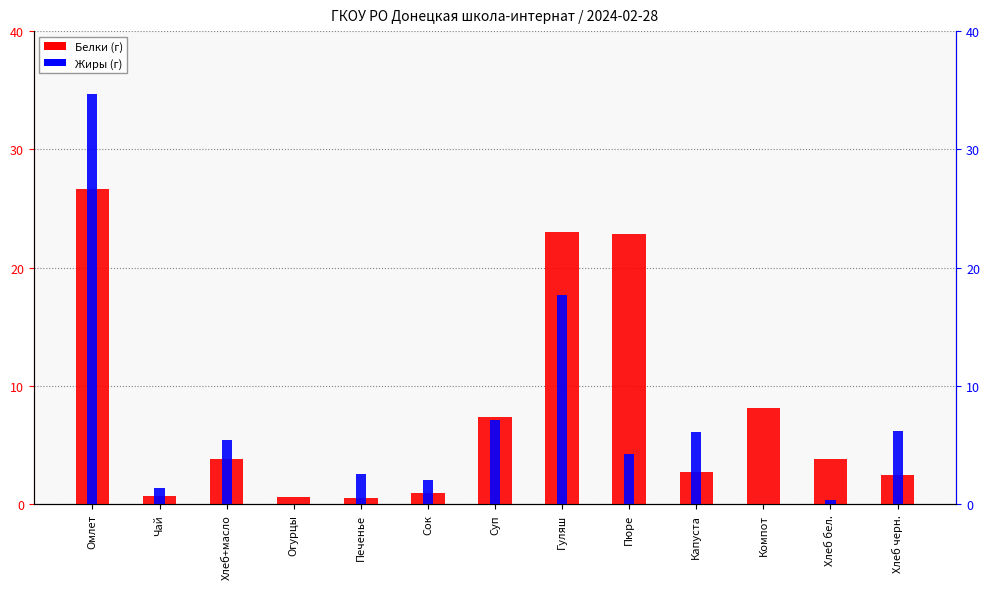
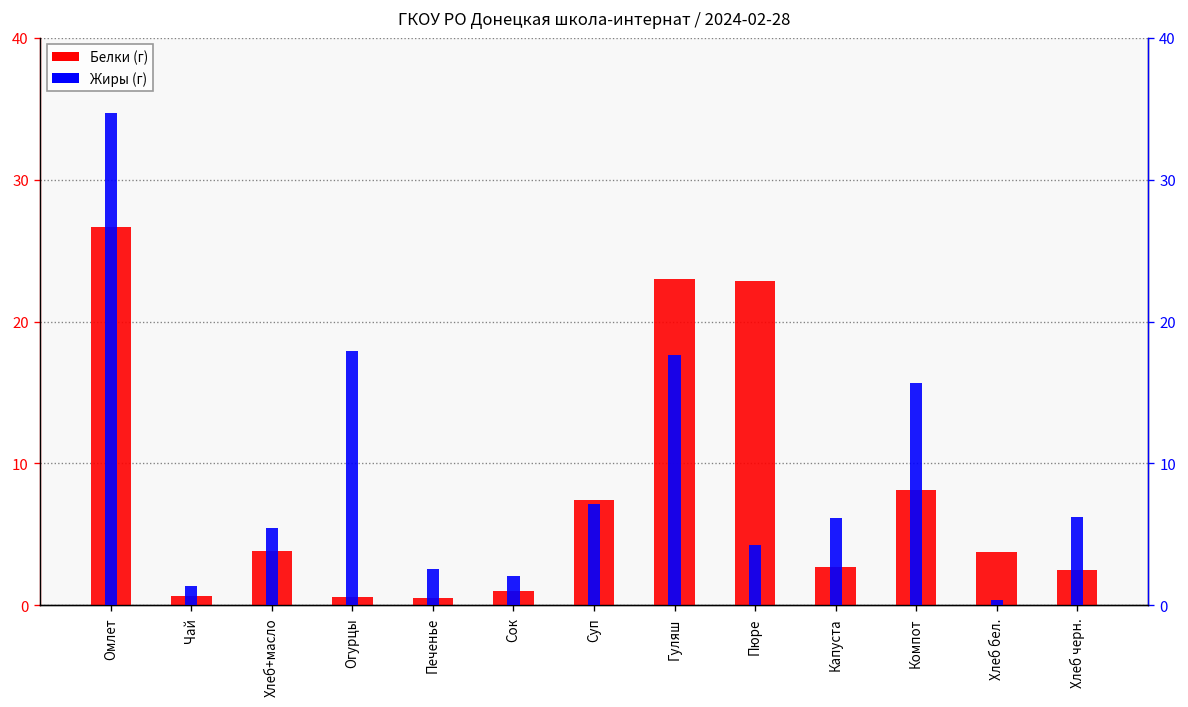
Жиры (г), Огурцы: 0.0 -> 17.9
Жиры (г), Компот: 0.1 -> 15.6
